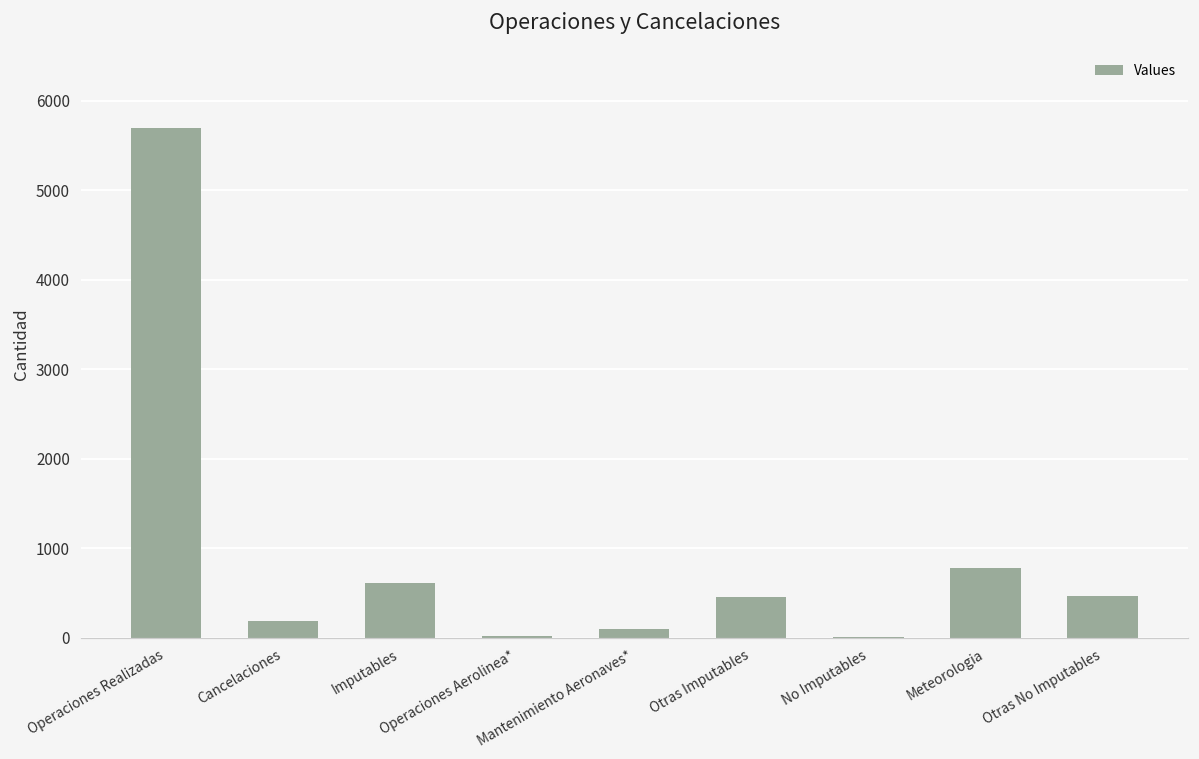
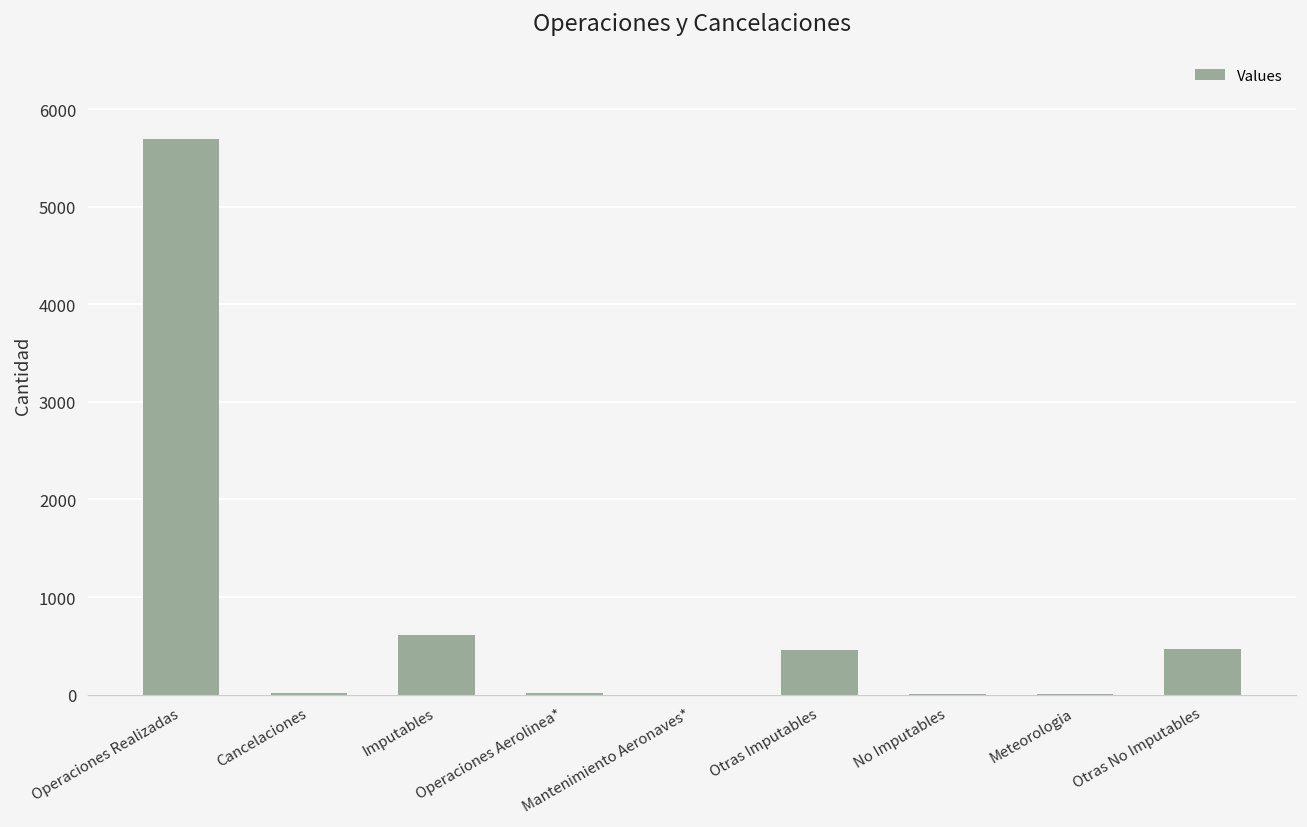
Cancelaciones: 200 -> 0
Mantenimiento Aeronaves*: 100 -> 0
Meteorologia: 800 -> 0
